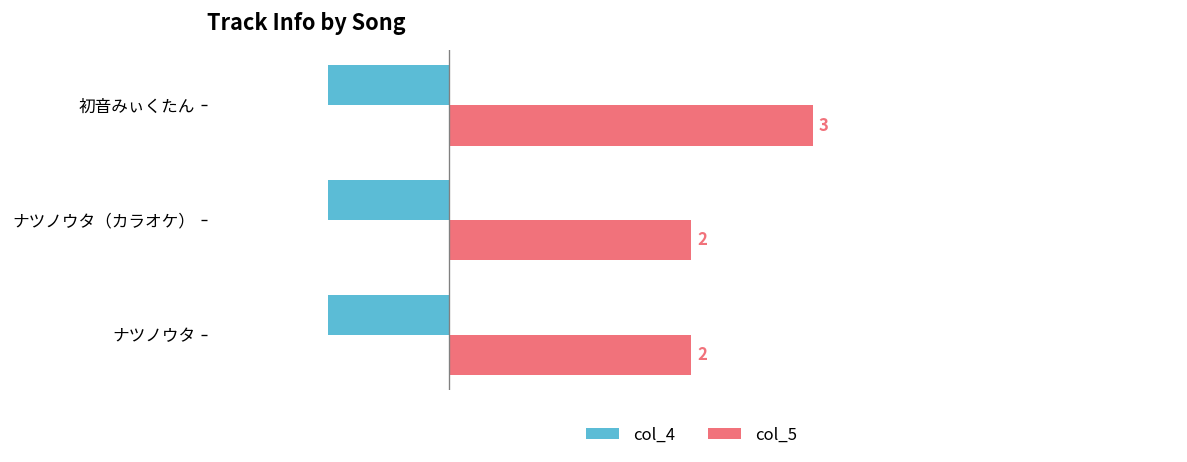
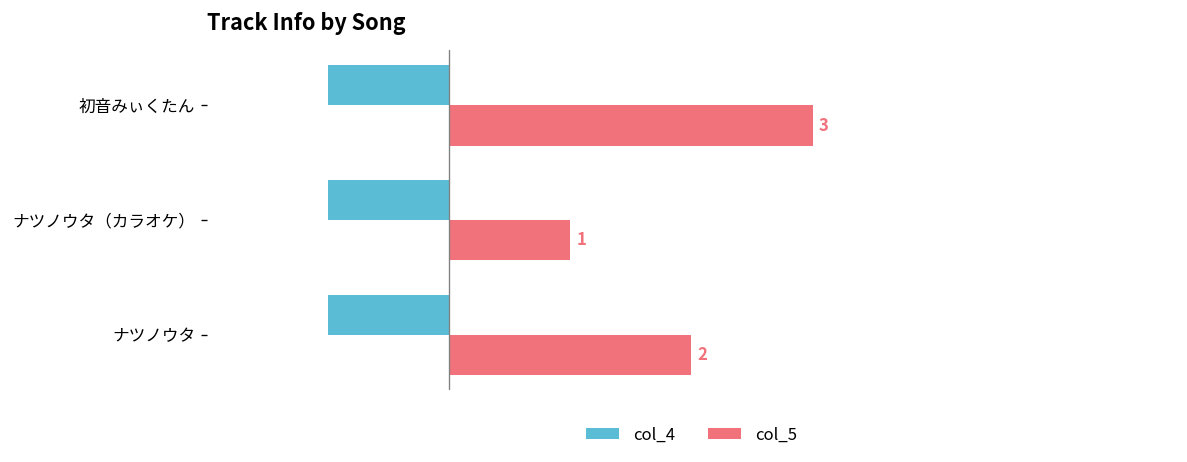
col_5, ナツノウタ（カラオケ）: 2 -> 1
